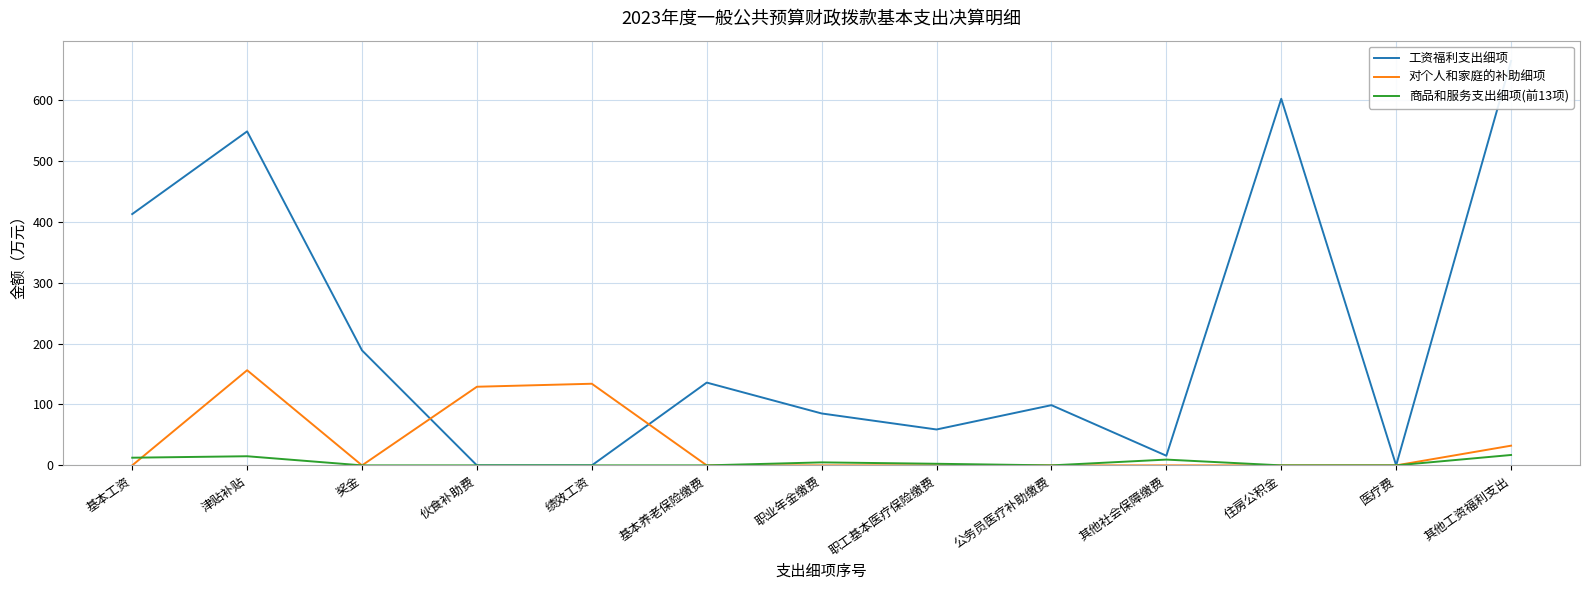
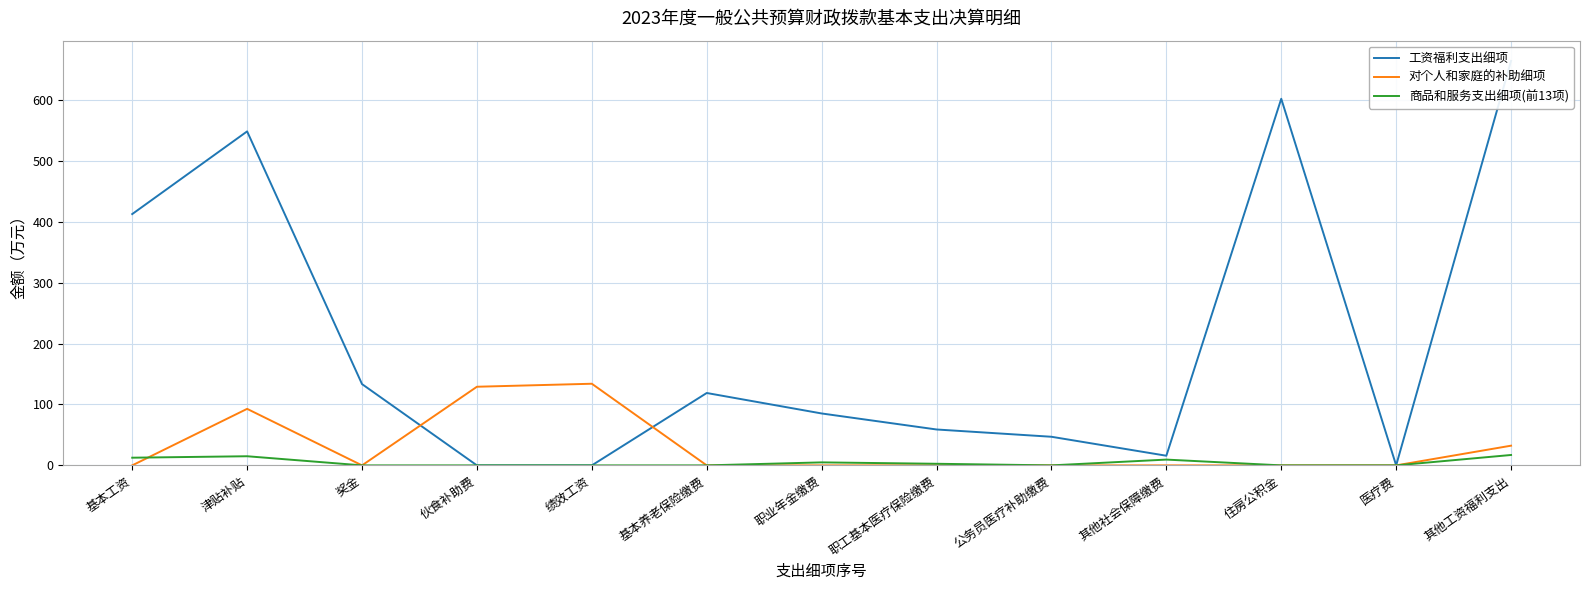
对个人和家庭的补助细项, 津贴补贴: 160 -> 90
工资福利支出细项, 奖金: 190 -> 130
工资福利支出细项, 基本养老保险缴费: 140 -> 120
工资福利支出细项, 公务员医疗补助缴费: 100 -> 50
